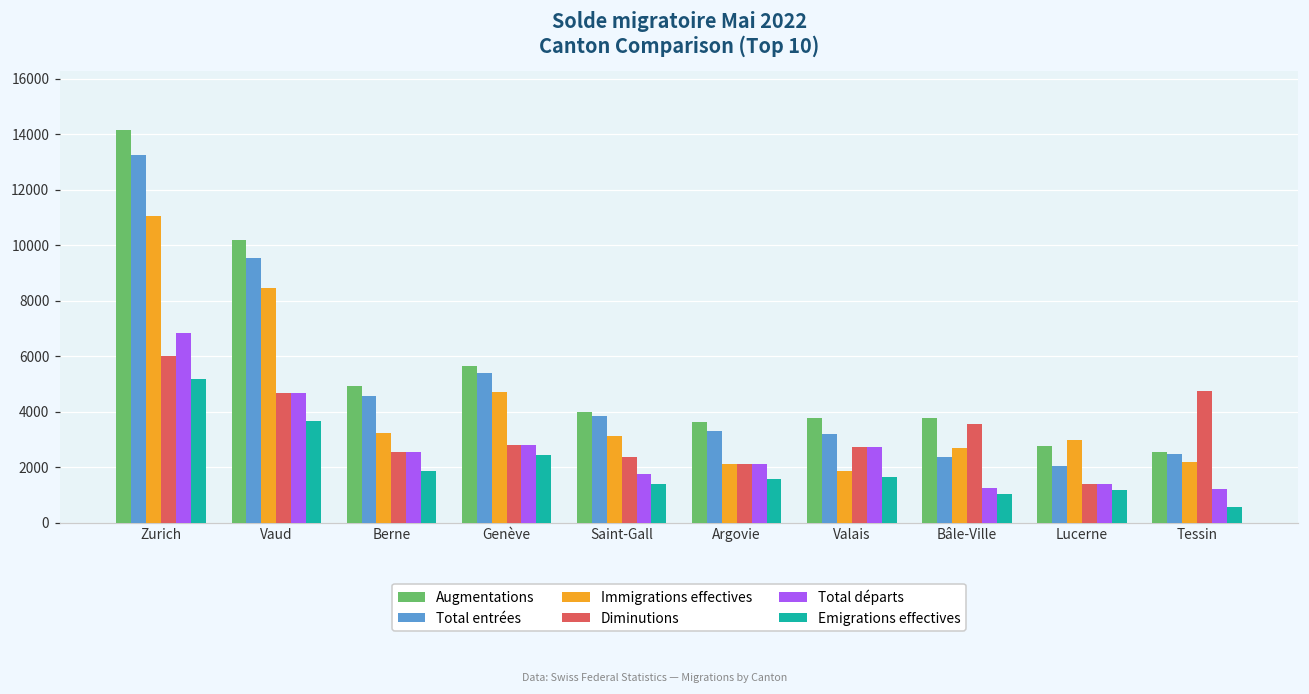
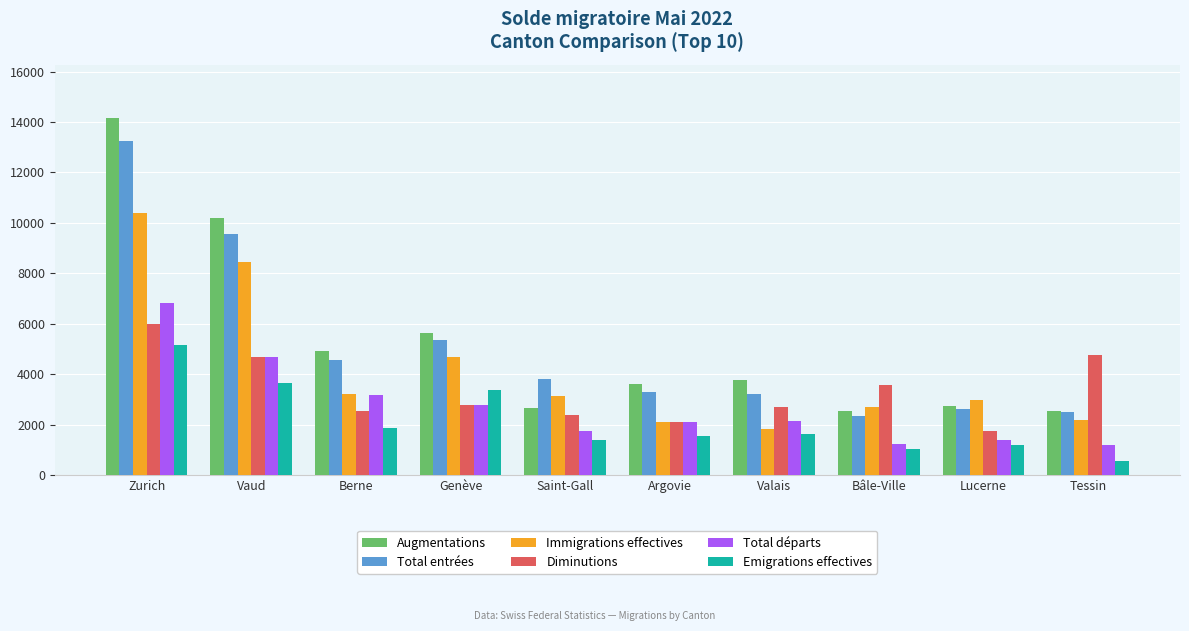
Immigrations effectives, Zurich: 11000 -> 10400
Total départs, Berne: 2600 -> 3200
Emigrations effectives, Genève: 2400 -> 3400
Augmentations, Saint-Gall: 4000 -> 2700
Total départs, Valais: 2700 -> 2100
Augmentations, Bâle-Ville: 3800 -> 2500
Total entrées, Lucerne: 2000 -> 2600
Diminutions, Lucerne: 1400 -> 1800
